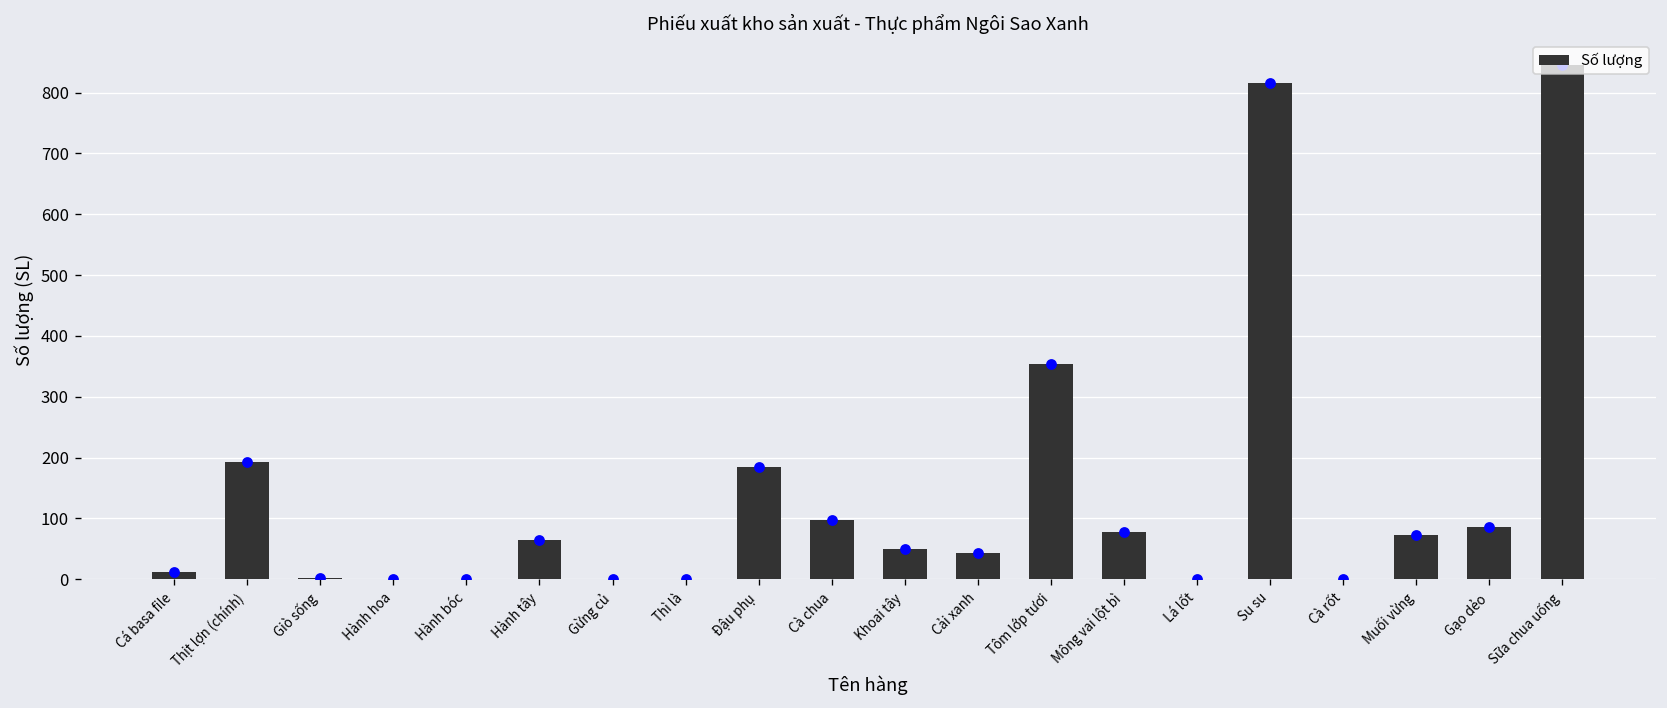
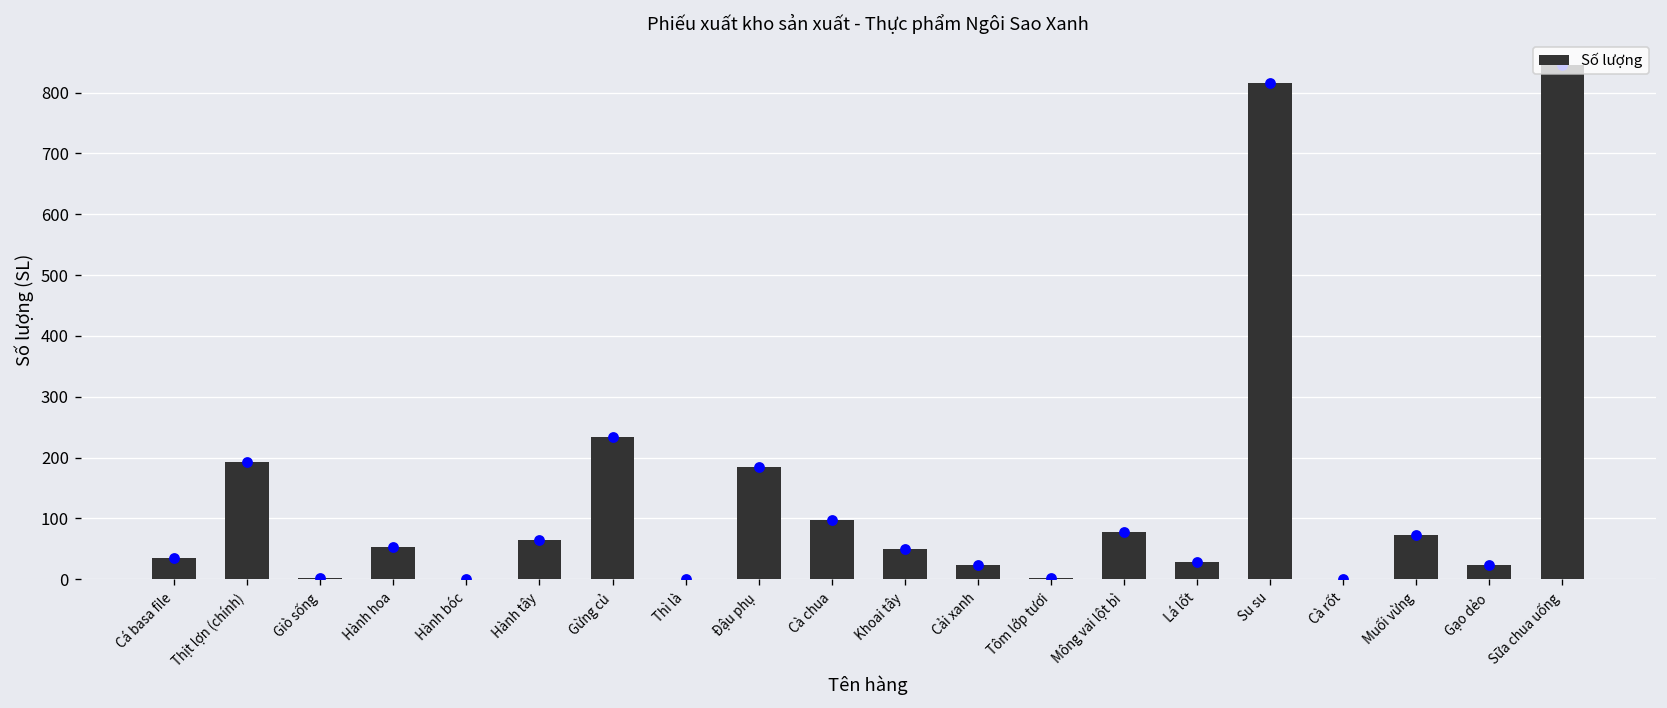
Cá basa file: 10 -> 40
Hành hoa: 0 -> 50
Gừng củ: 0 -> 230
Cải xanh: 40 -> 20
Tôm lớp tươi: 350 -> 0
Lá lốt: 0 -> 30
Gạo dẻo: 90 -> 20
